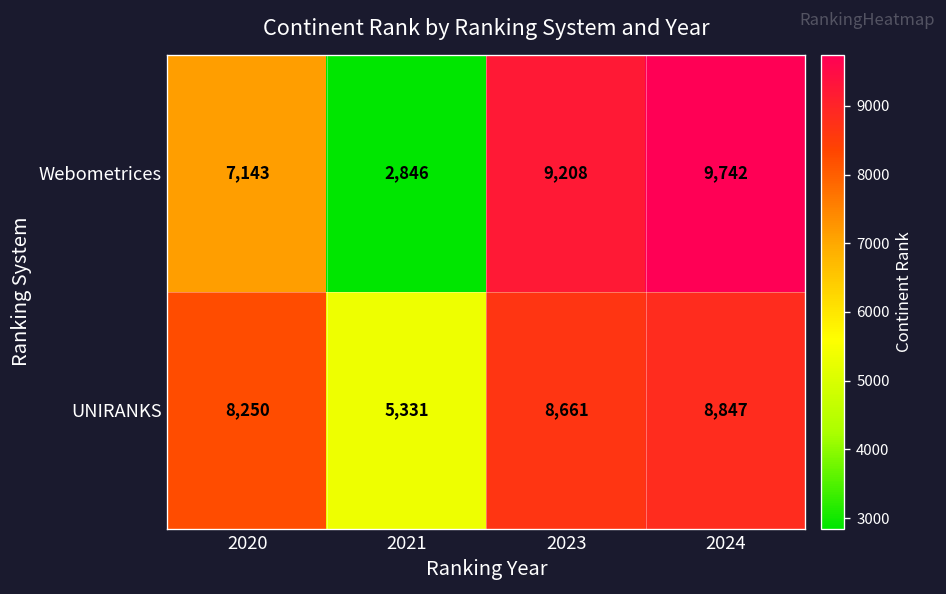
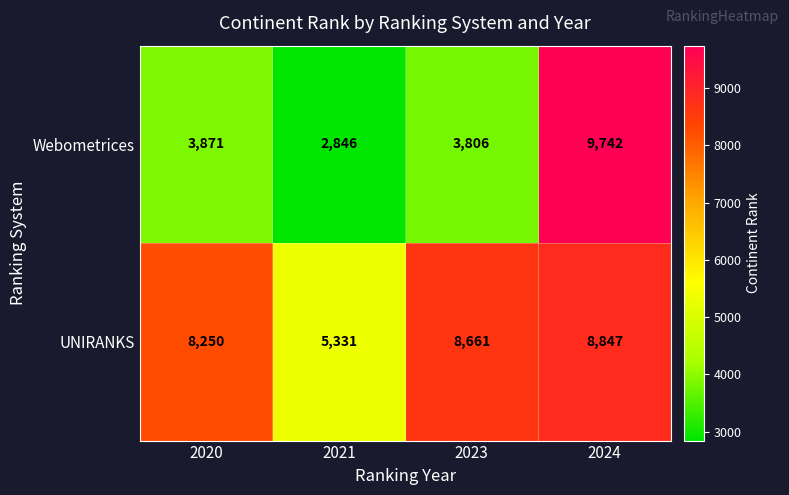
Webometrices, 2020: 7,143 -> 3,871
Webometrices, 2023: 9,208 -> 3,806
